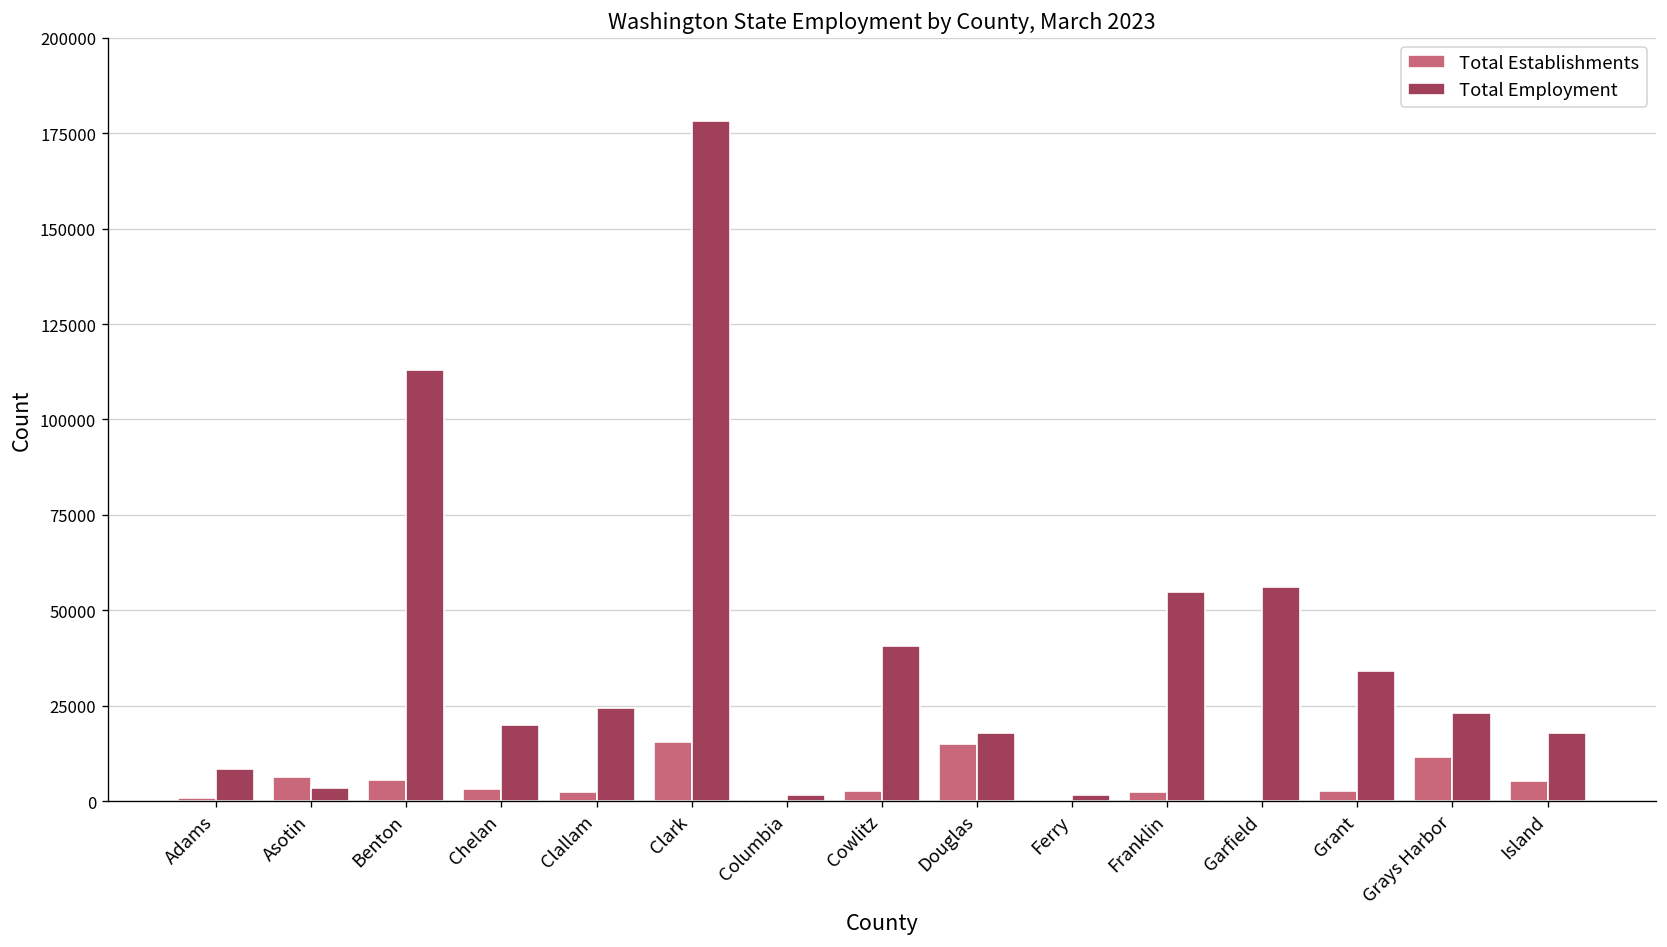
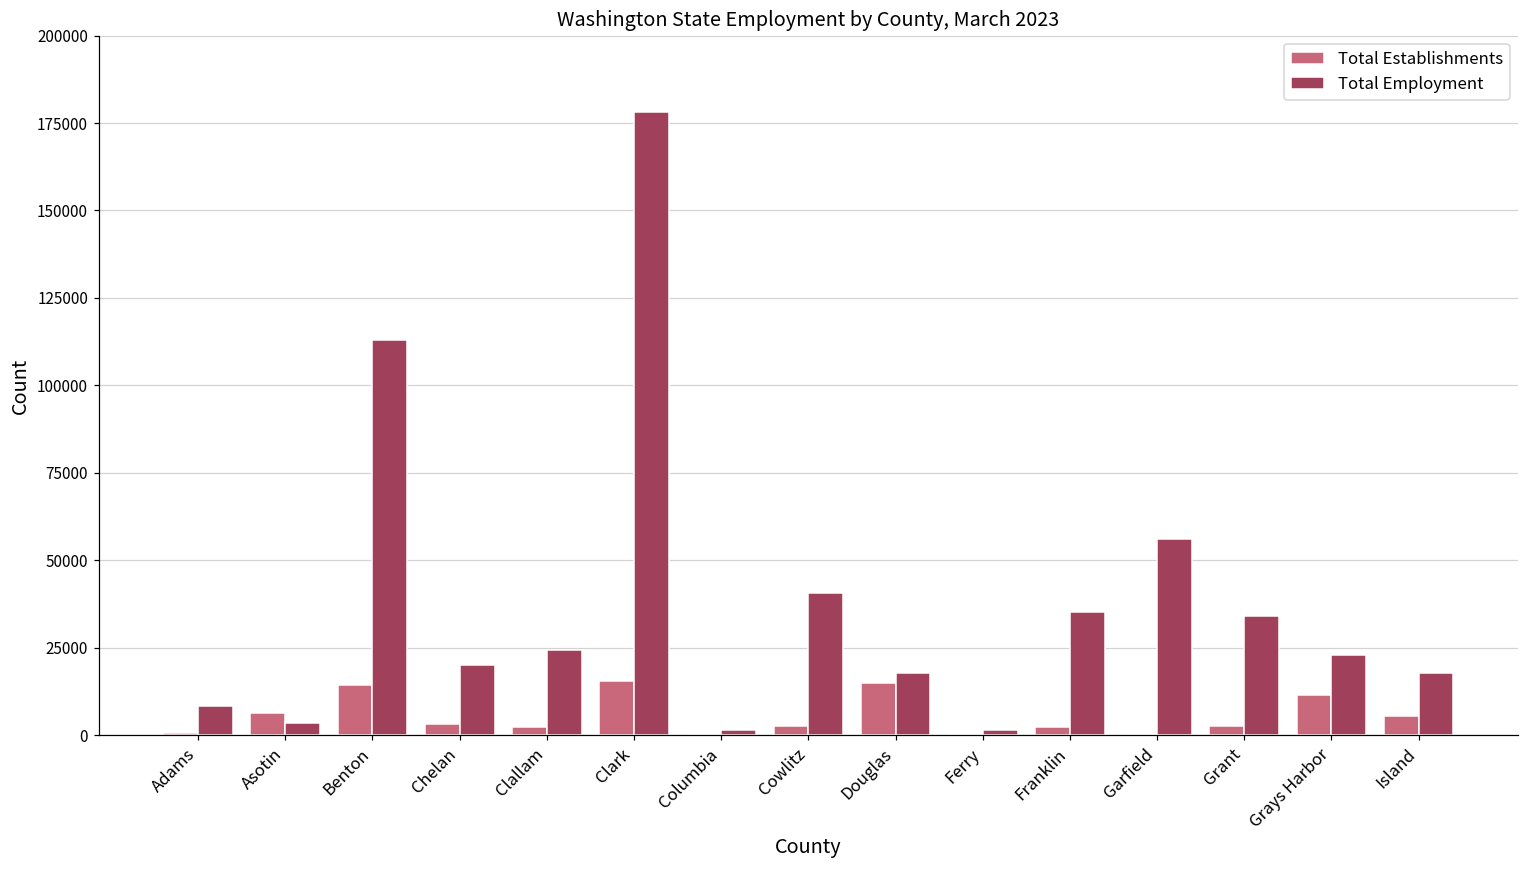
Total Establishments, Benton: 5000 -> 14000
Total Employment, Franklin: 55000 -> 35000
